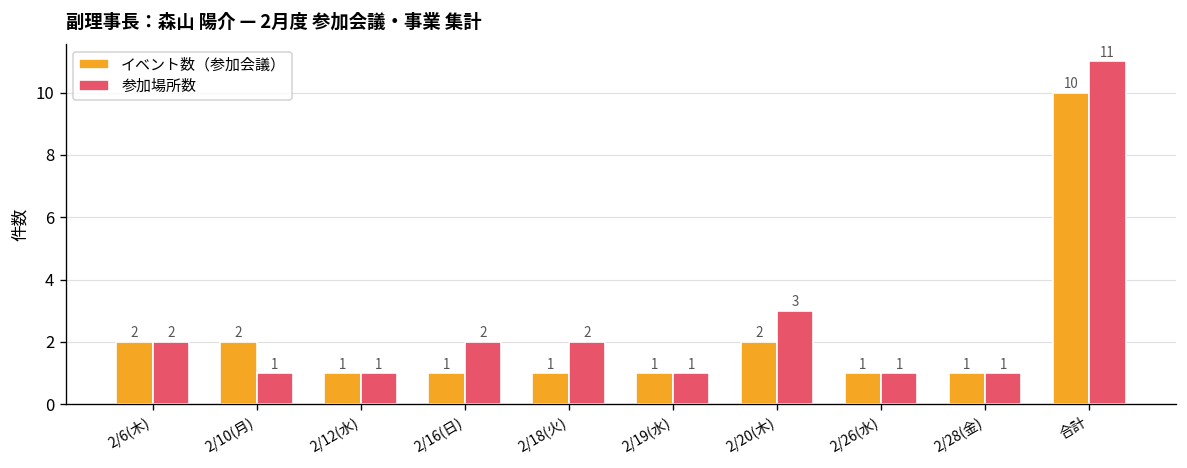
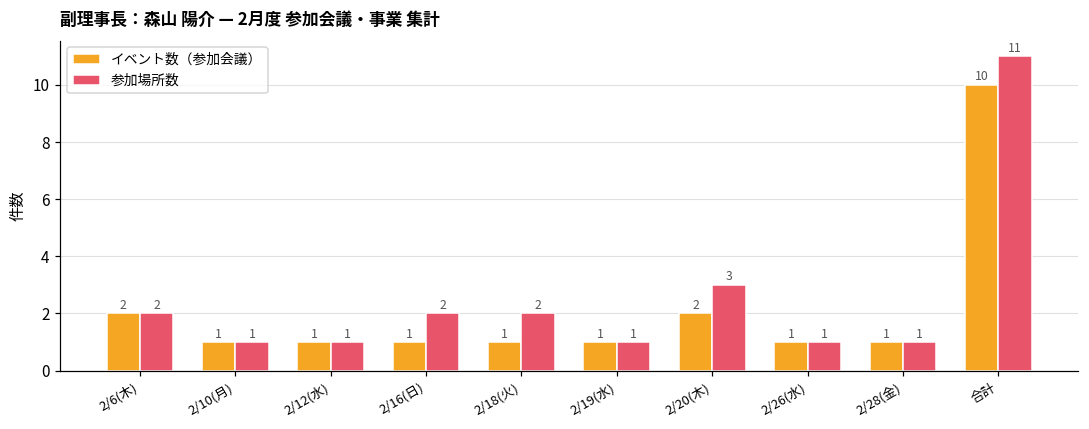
イベント数（参加会議）, 2/10(月): 2 -> 1
